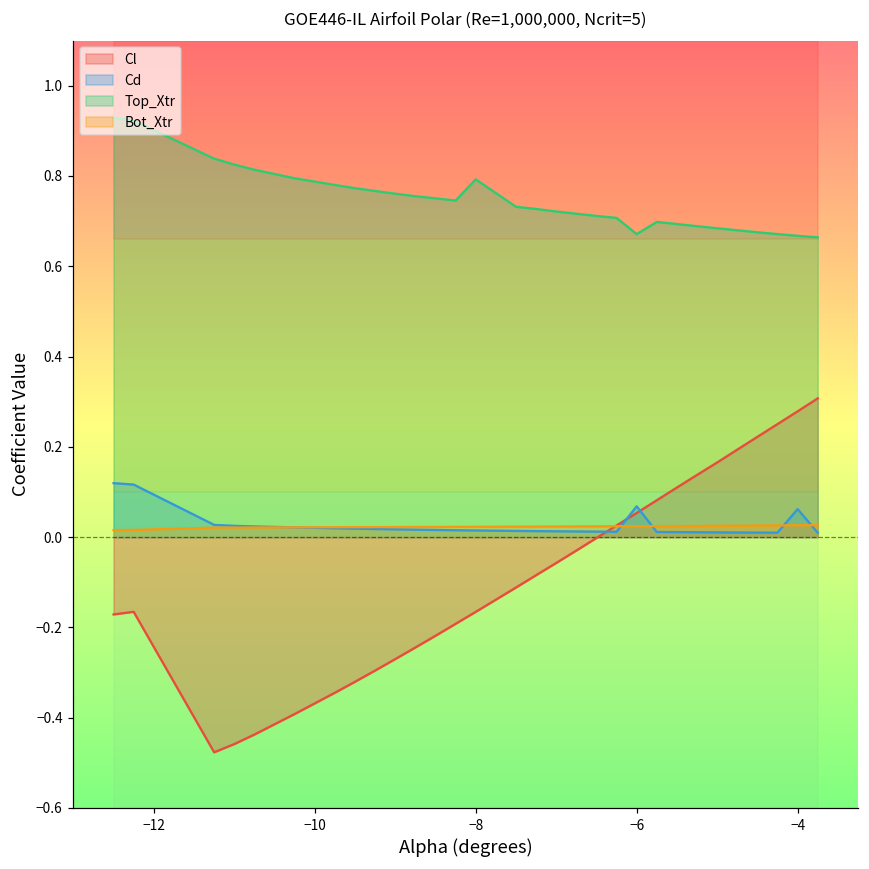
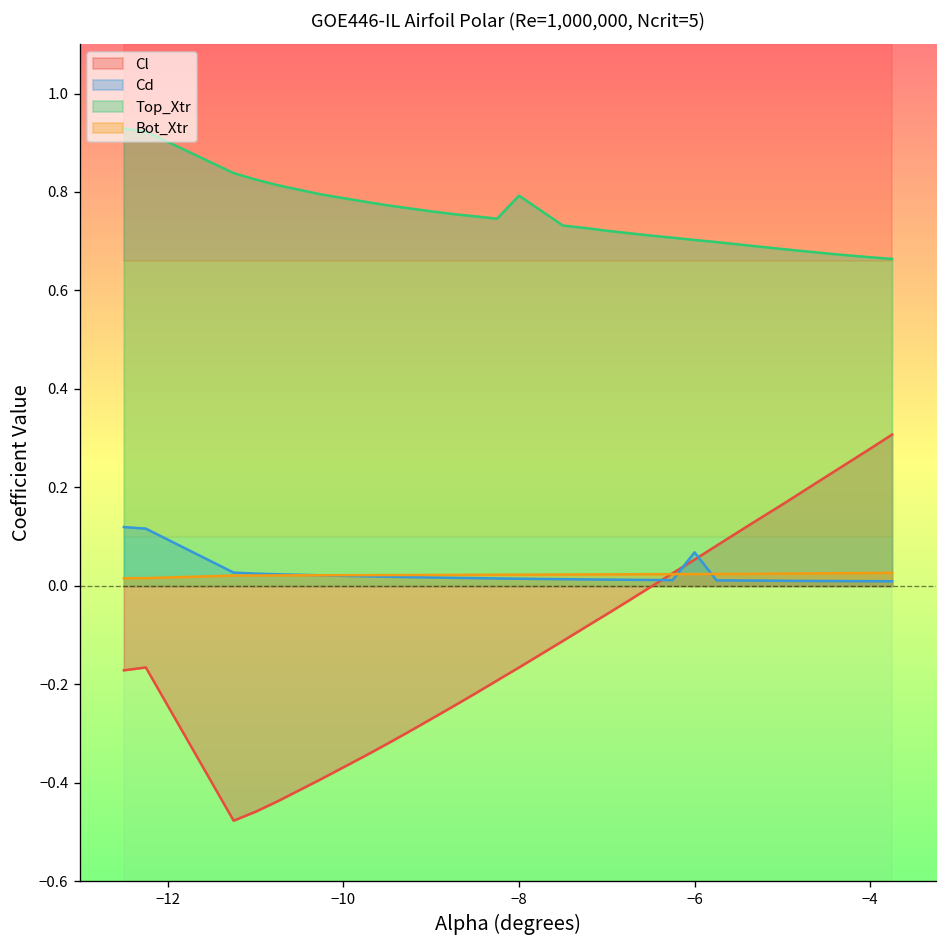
Top_Xtr, −6: 0.67 -> 0.70
Cd, −4: 0.06 -> 0.01
